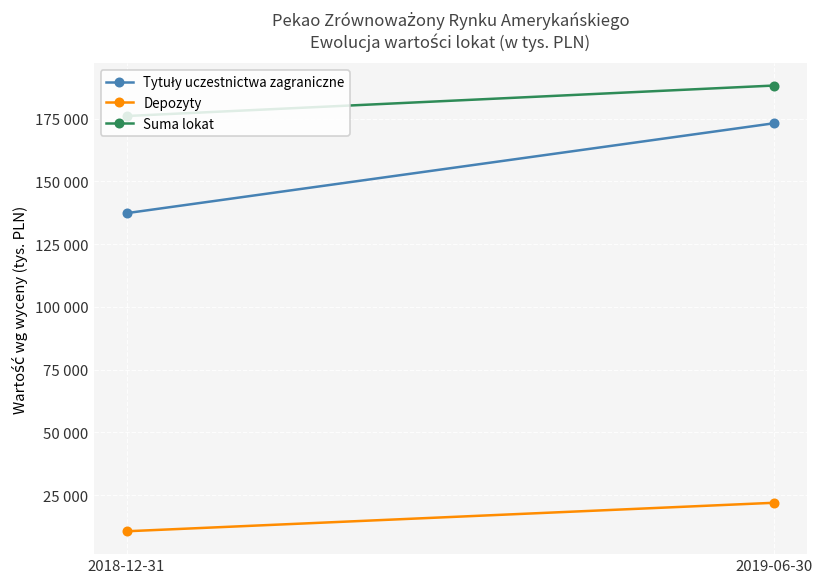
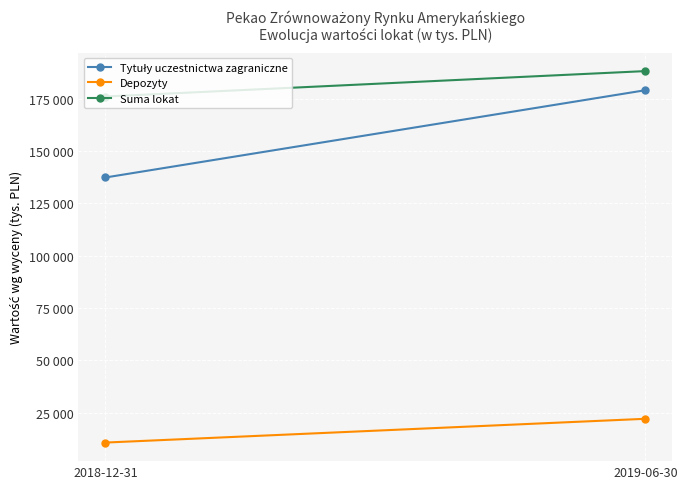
Tytuły uczestnictwa zagraniczne, 2019-06-30: 173000 -> 179000
